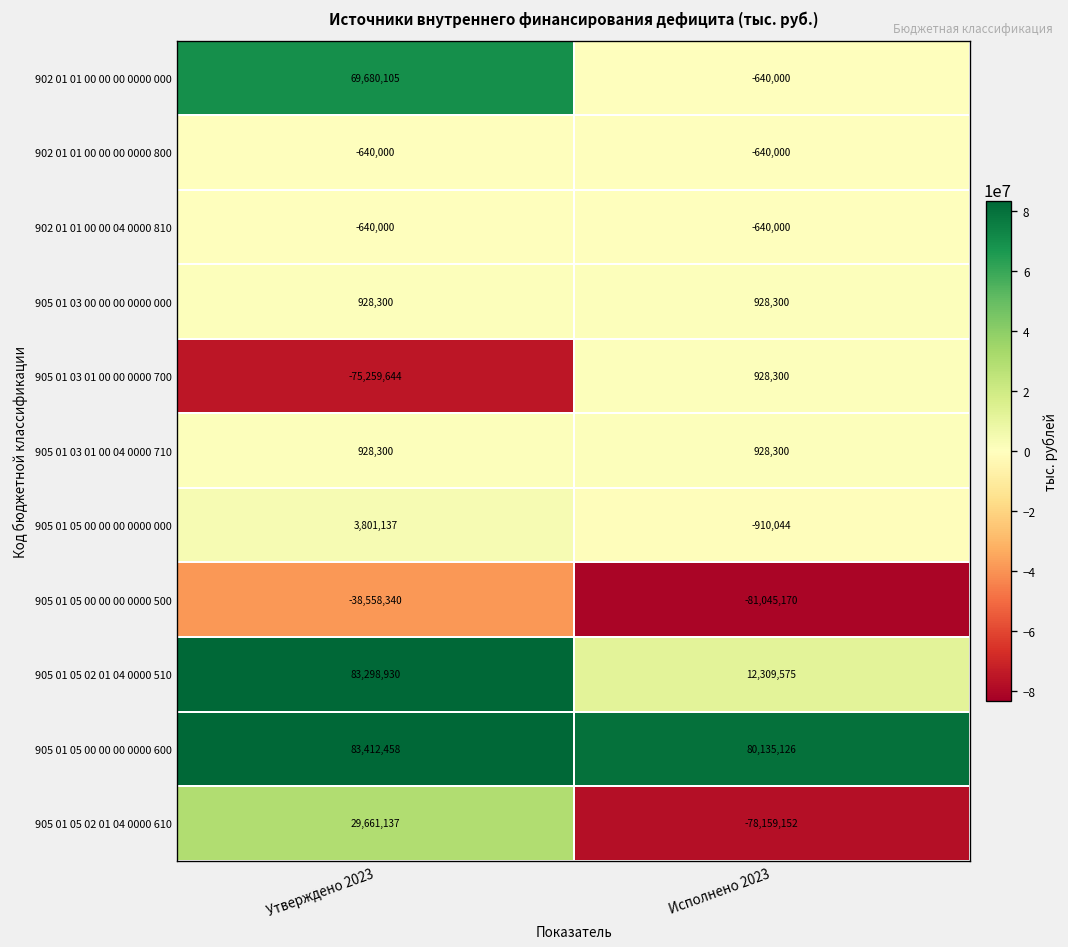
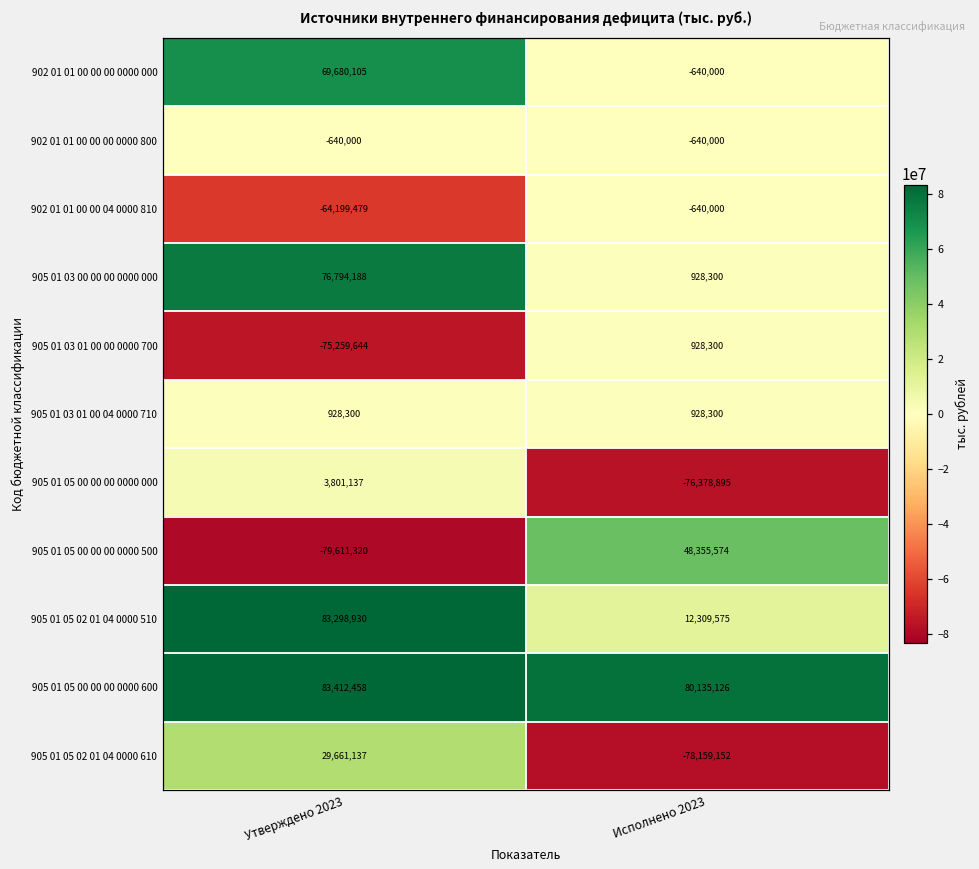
902 01 01 00 00 04 0000 810, Утверждено 2023: -640,000 -> -64,199,479
905 01 03 00 00 00 0000 000, Утверждено 2023: 928,300 -> 76,794,188
905 01 05 00 00 00 0000 000, Исполнено 2023: -910,044 -> -76,378,895
905 01 05 00 00 00 0000 500, Утверждено 2023: -38,558,340 -> -79,611,320
905 01 05 00 00 00 0000 500, Исполнено 2023: -81,045,170 -> 48,355,574
